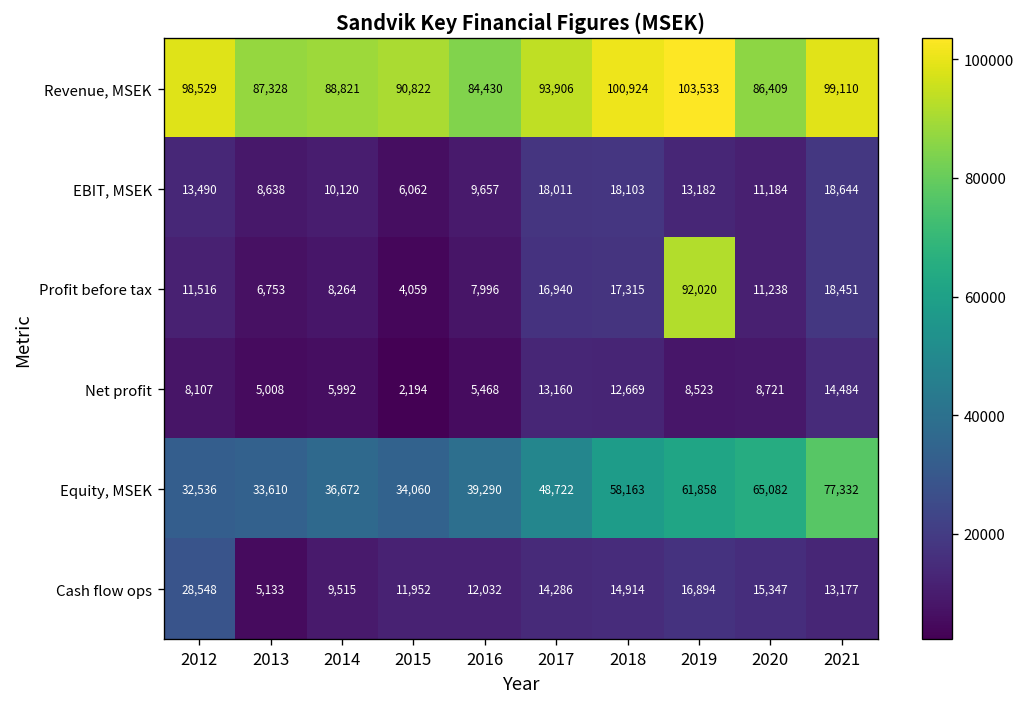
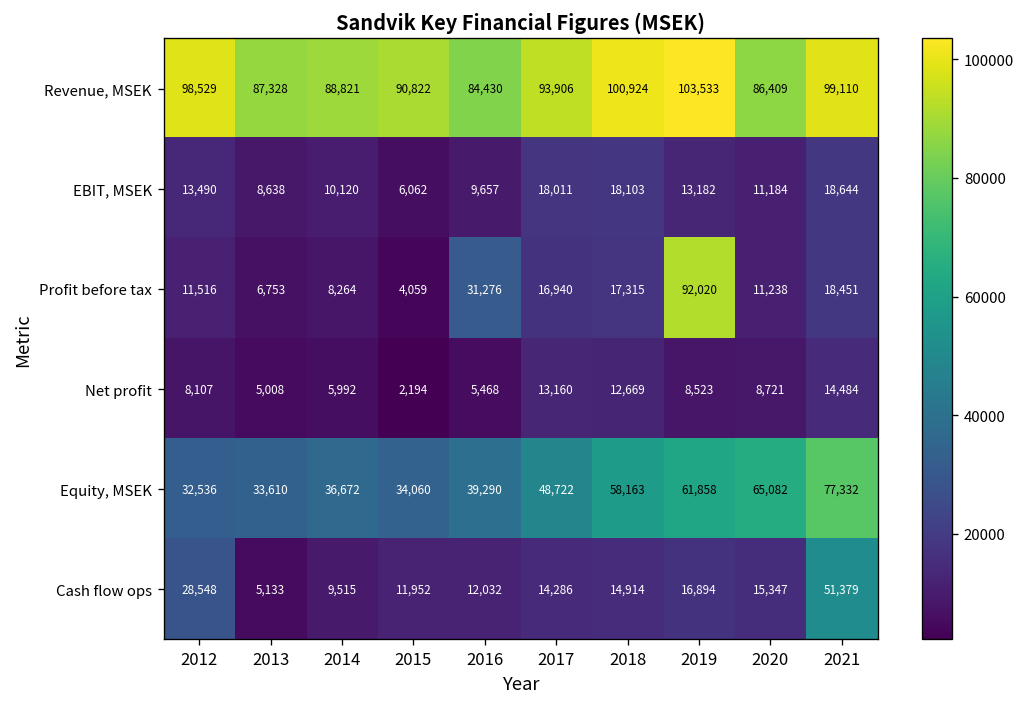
Profit before tax, 2016: 7,996 -> 31,276
Cash flow ops, 2021: 13,177 -> 51,379
